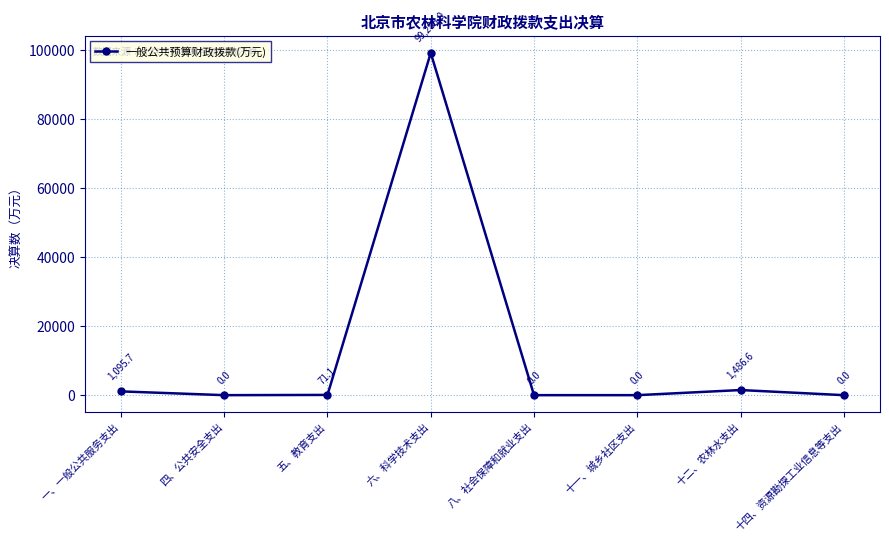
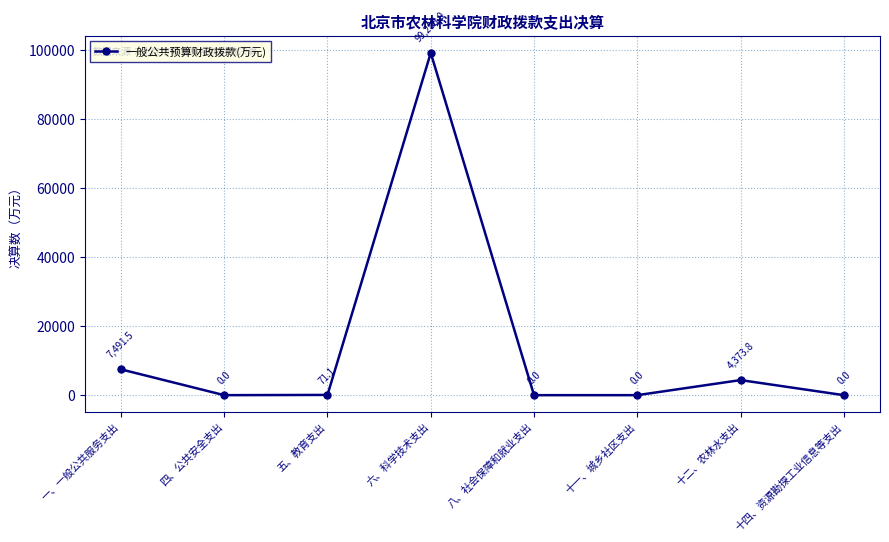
一、一般公共服务支出: 1,095.7 -> 7,491.5
十二、农林水支出: 1,486.6 -> 4,373.8
